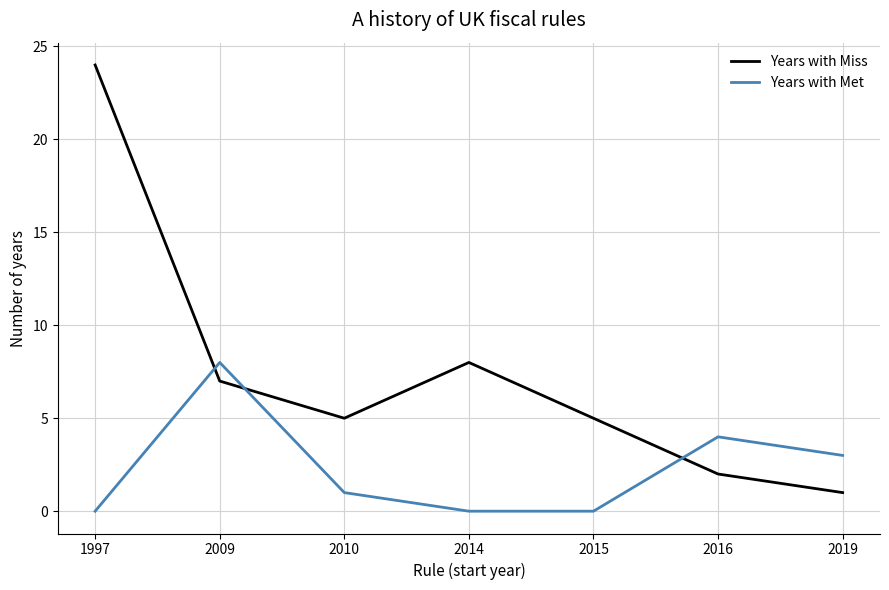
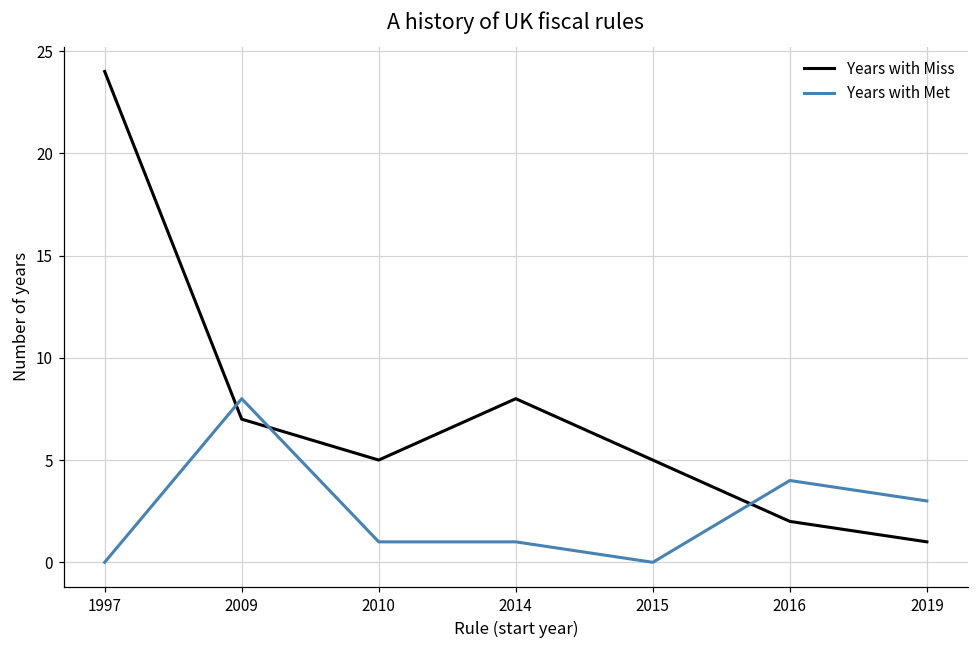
Years with Met, 2014: 0 -> 1
